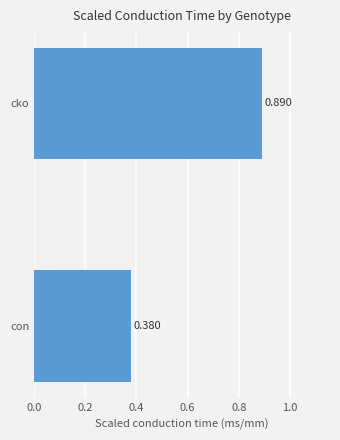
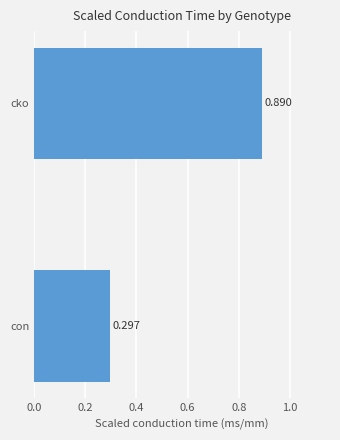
con: 0.380 -> 0.297
